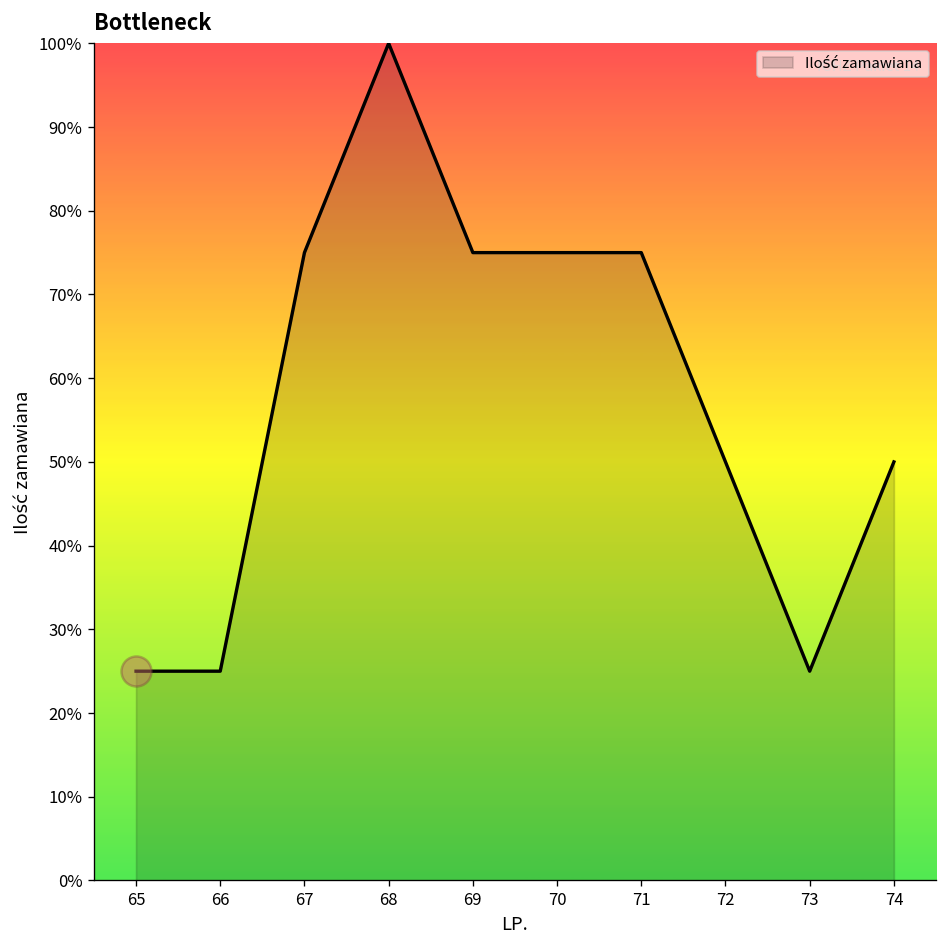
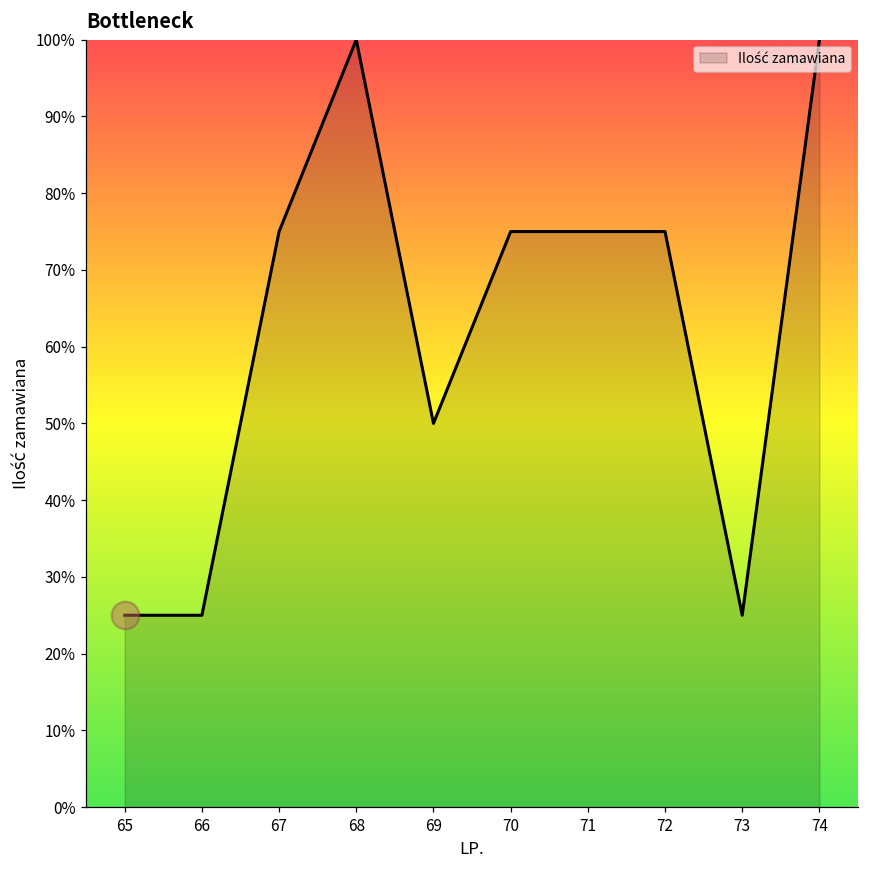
Ilość zamawiana, 69: 75% -> 50%
Ilość zamawiana, 72: 50% -> 75%
Ilość zamawiana, 74: 50% -> 100%
